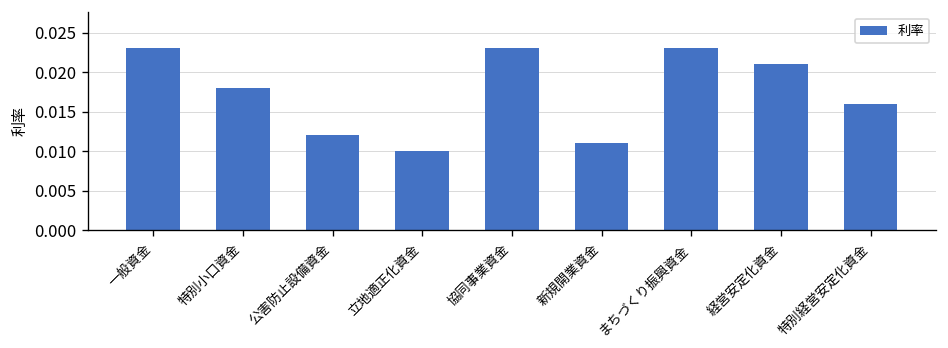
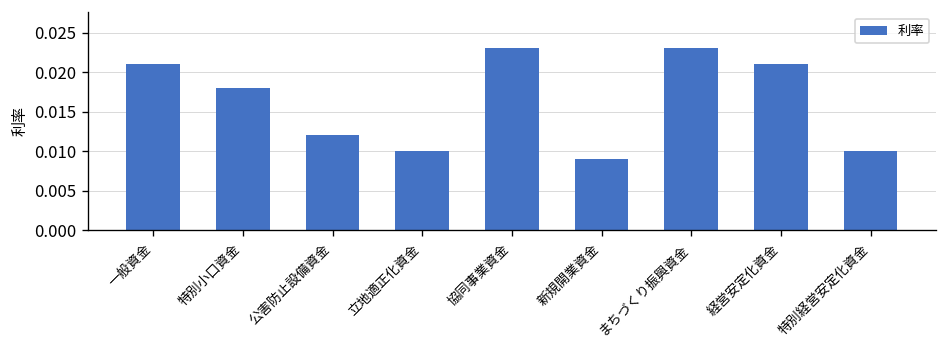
一般資金: 0.023 -> 0.021
新規開業資金: 0.011 -> 0.009
特別経営安定化資金: 0.016 -> 0.010
